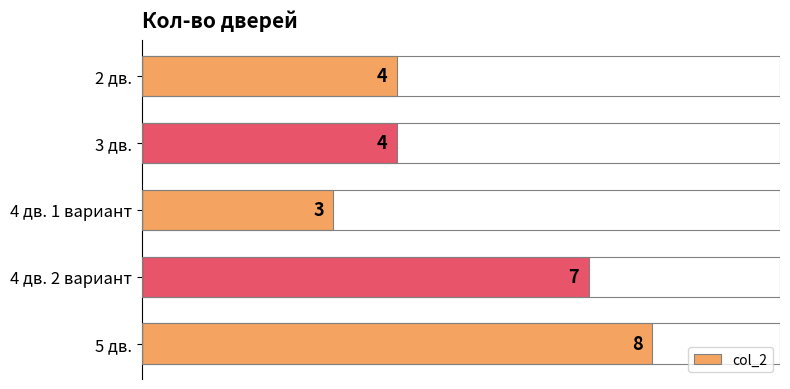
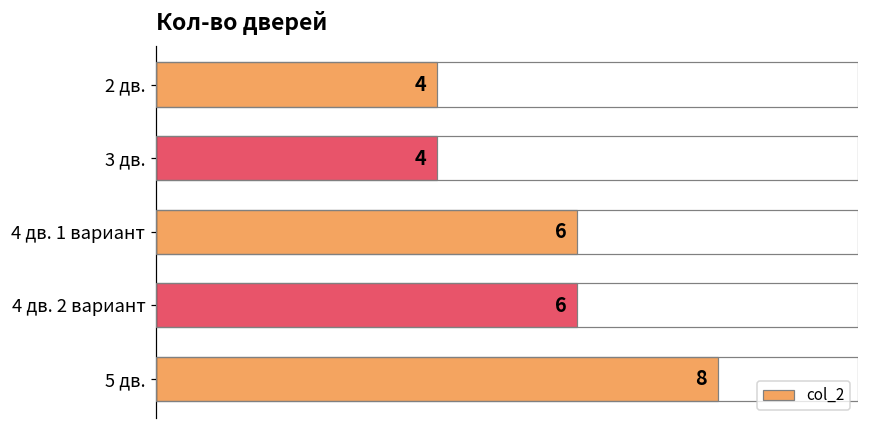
4 дв. 1 вариант: 3 -> 6
4 дв. 2 вариант: 7 -> 6
